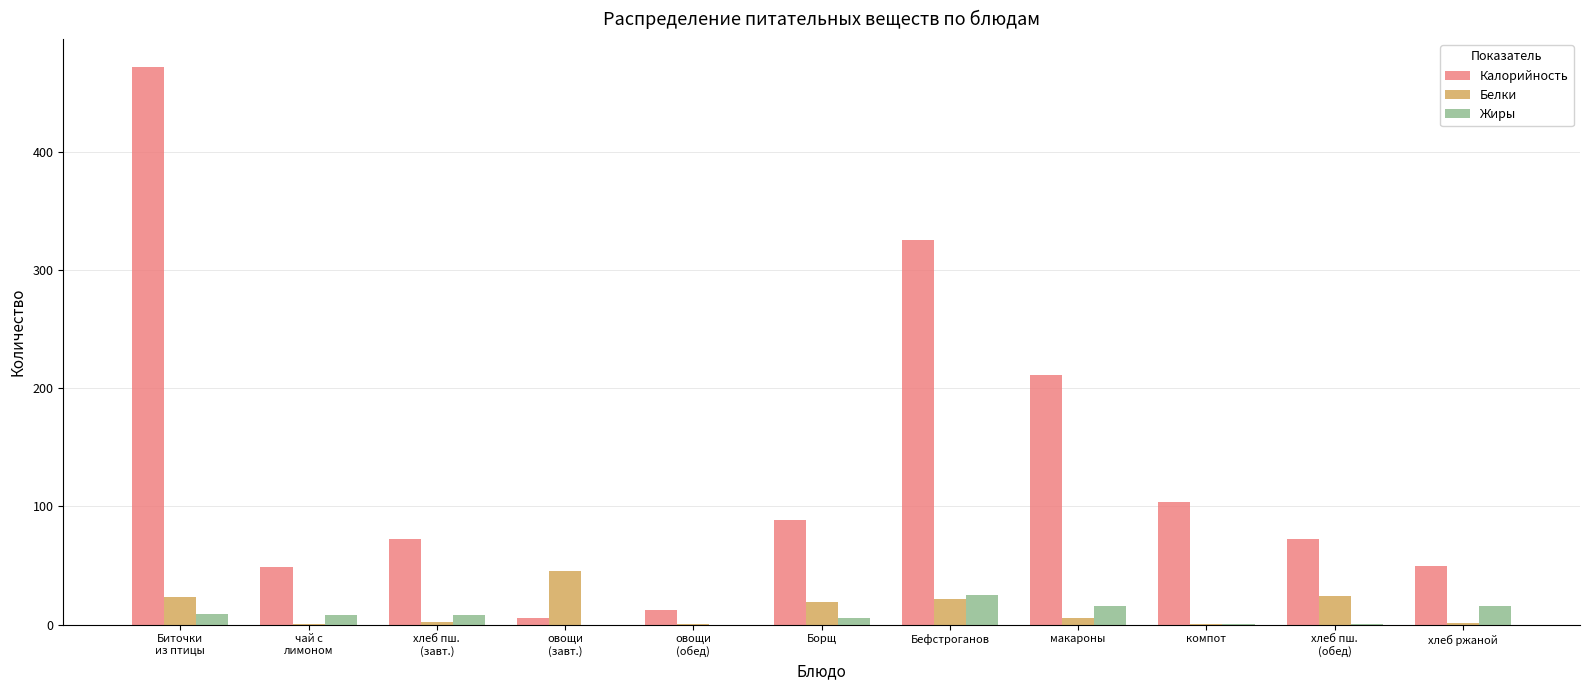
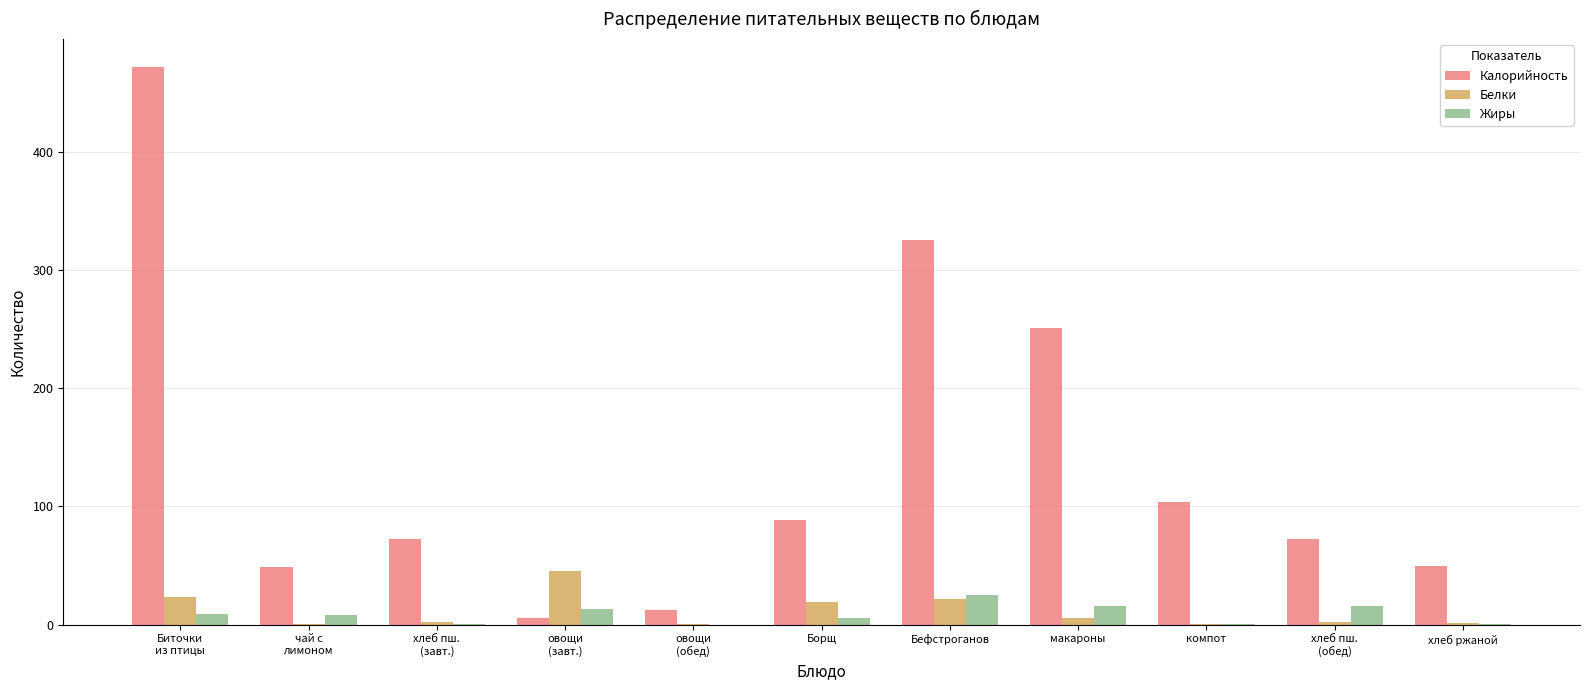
Жиры, хлеб пш. (завт.): 8 -> 0
Жиры, овощи (завт.): 0 -> 13
Калорийность, макароны: 211 -> 251
Белки, хлеб пш. (обед): 24 -> 2
Жиры, хлеб пш. (обед): 0 -> 16
Жиры, хлеб ржаной: 16 -> 0
